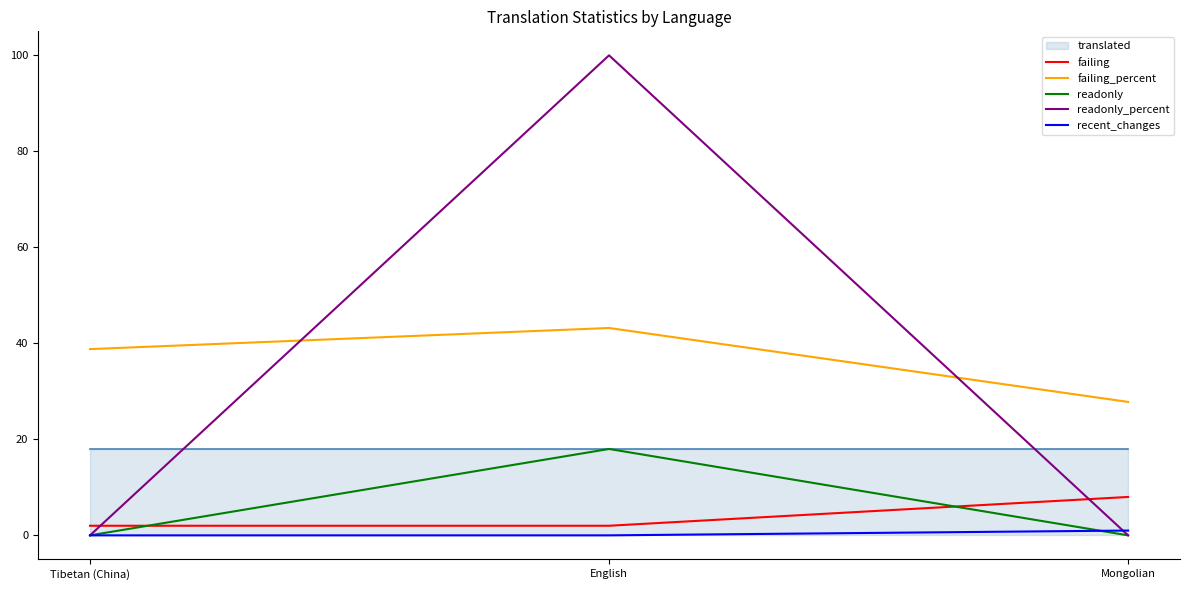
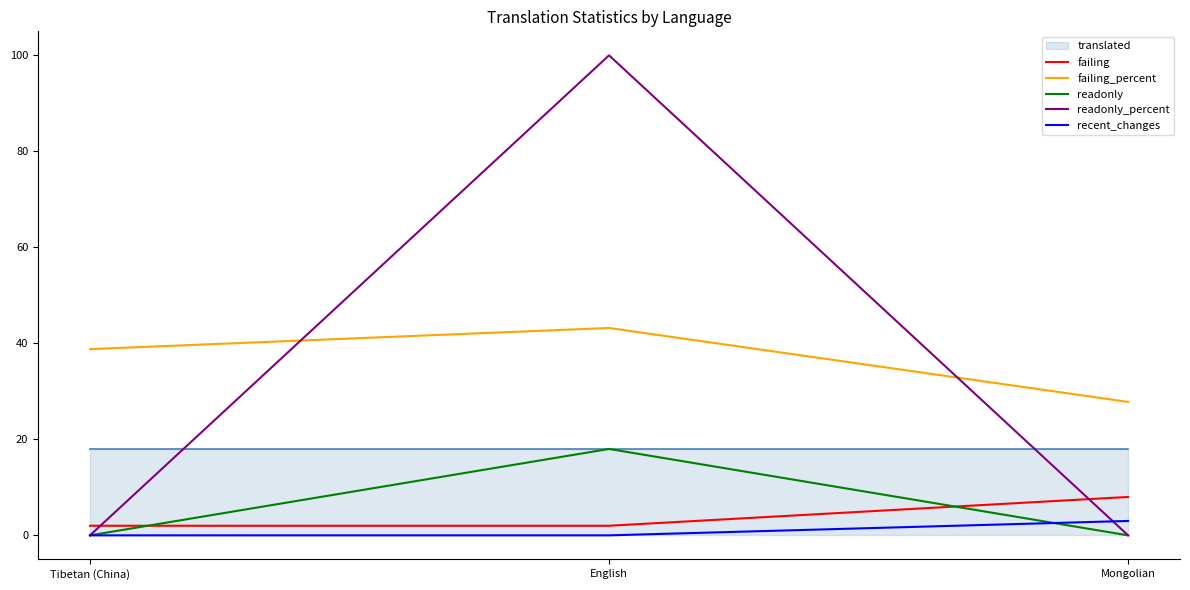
recent_changes, Mongolian: 1 -> 3
